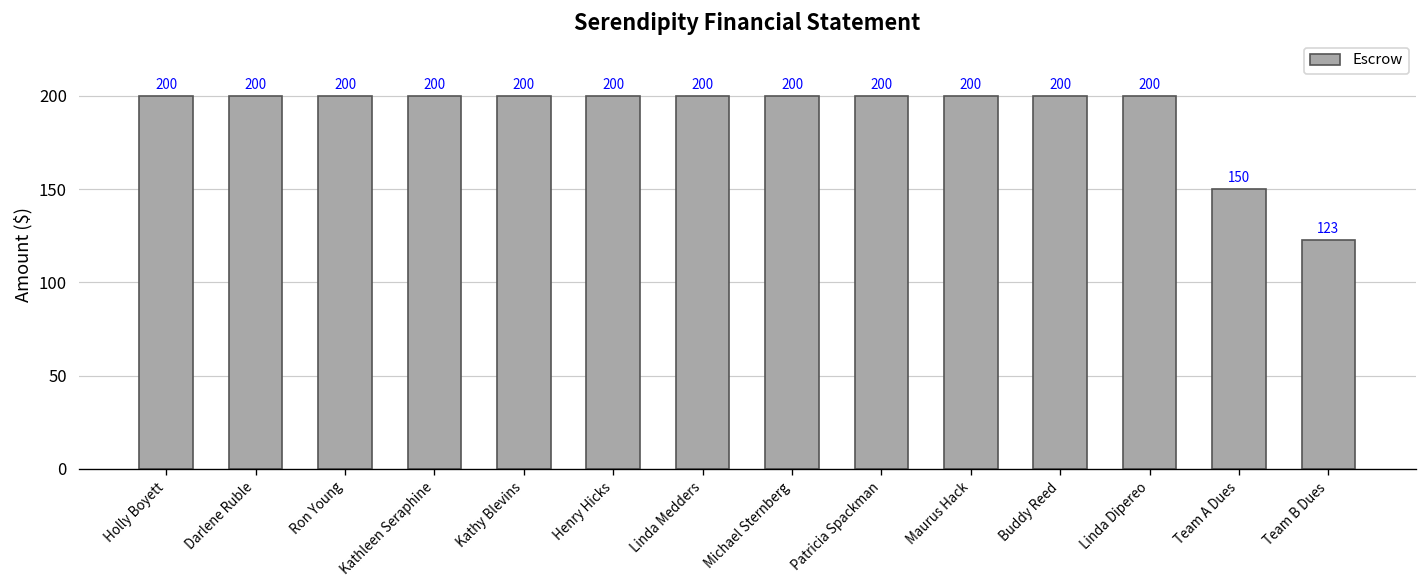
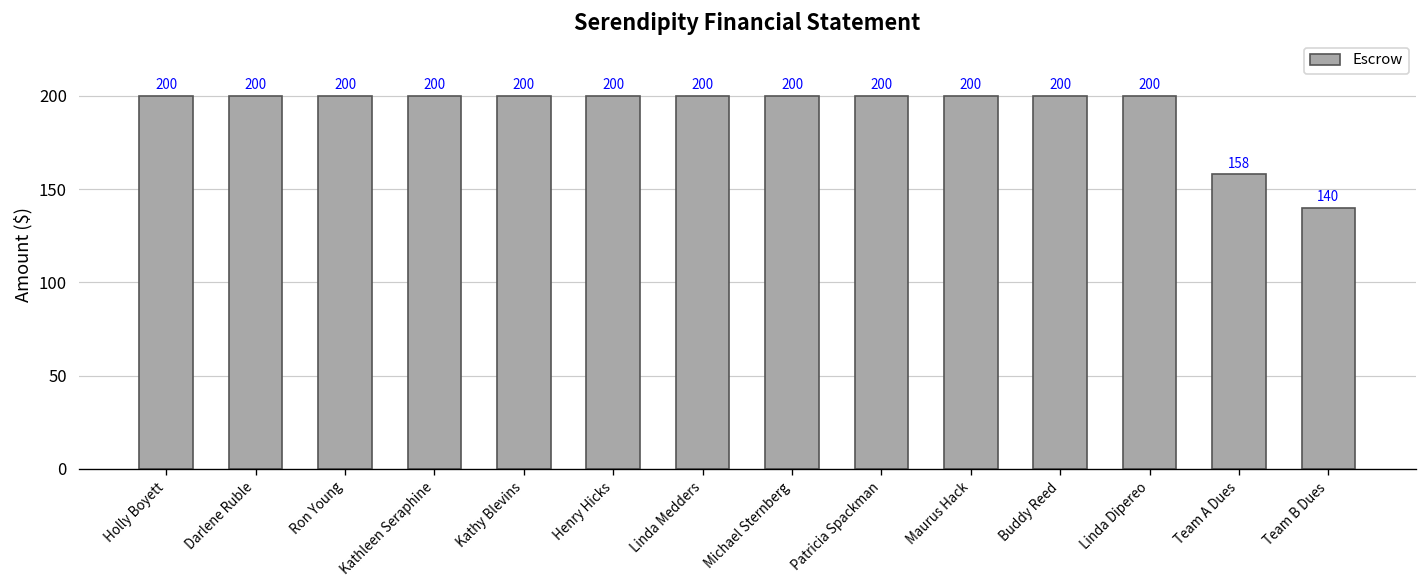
Team A Dues: 150 -> 158
Team B Dues: 123 -> 140
